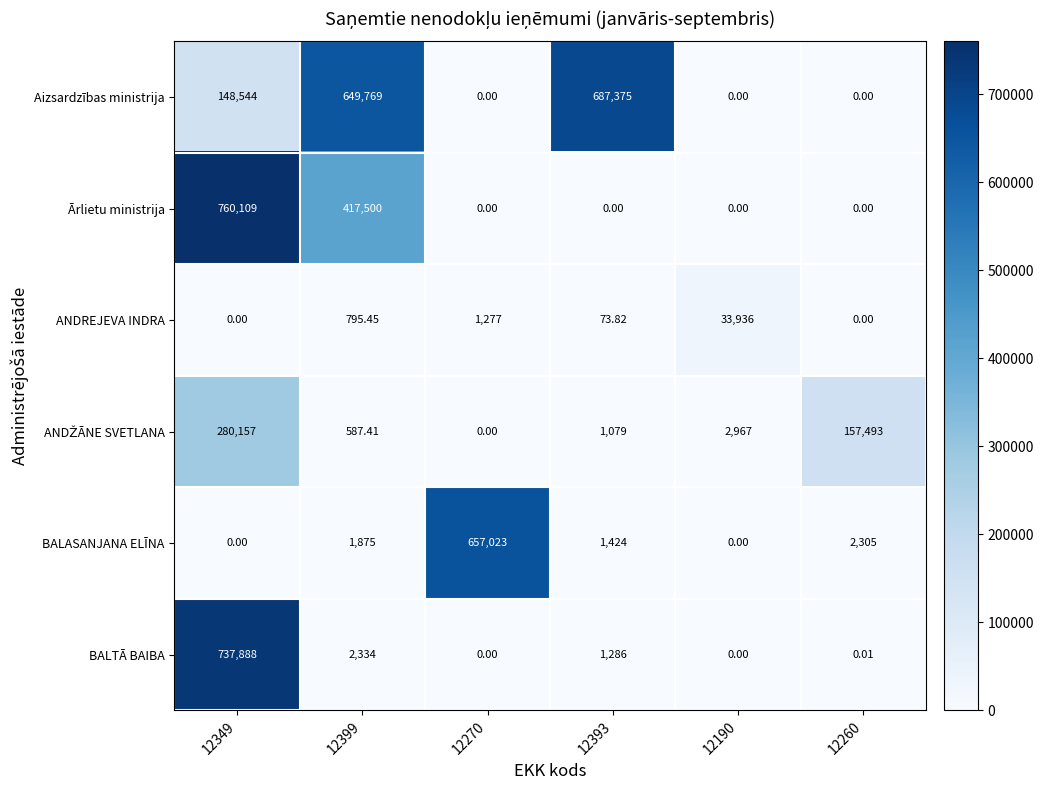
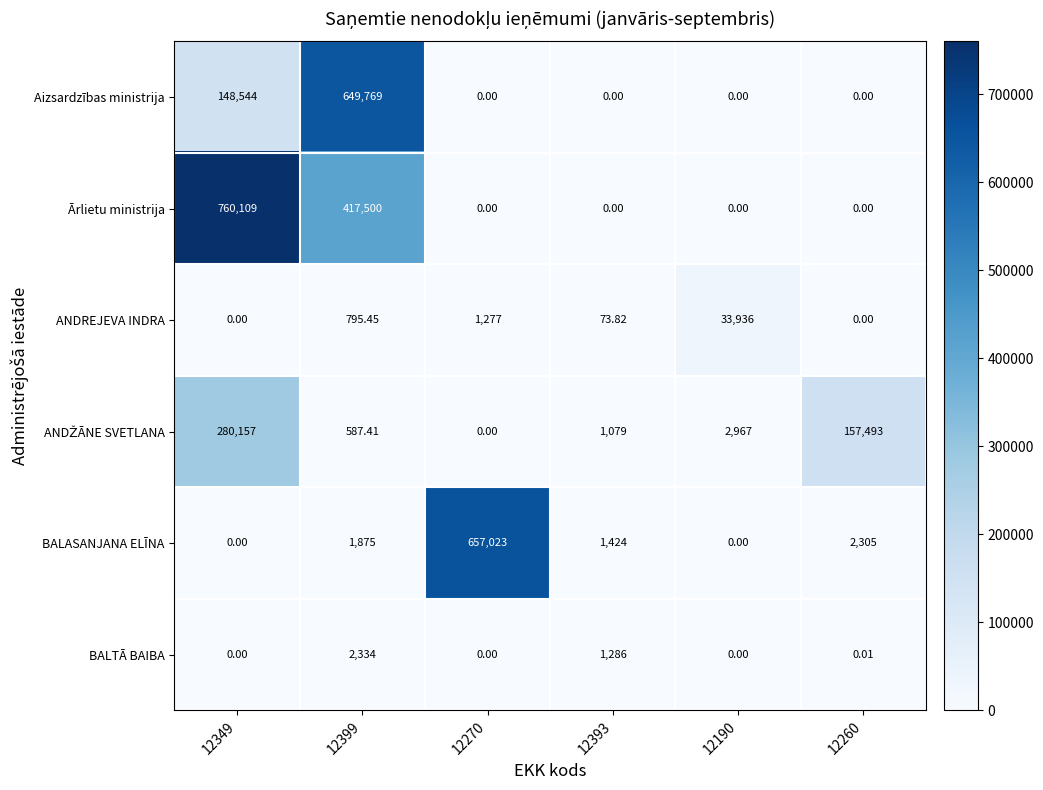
Aizsardzības ministrija, 12393: 687,375 -> 0.00
BALTĀ BAIBA, 12349: 737,888 -> 0.00
